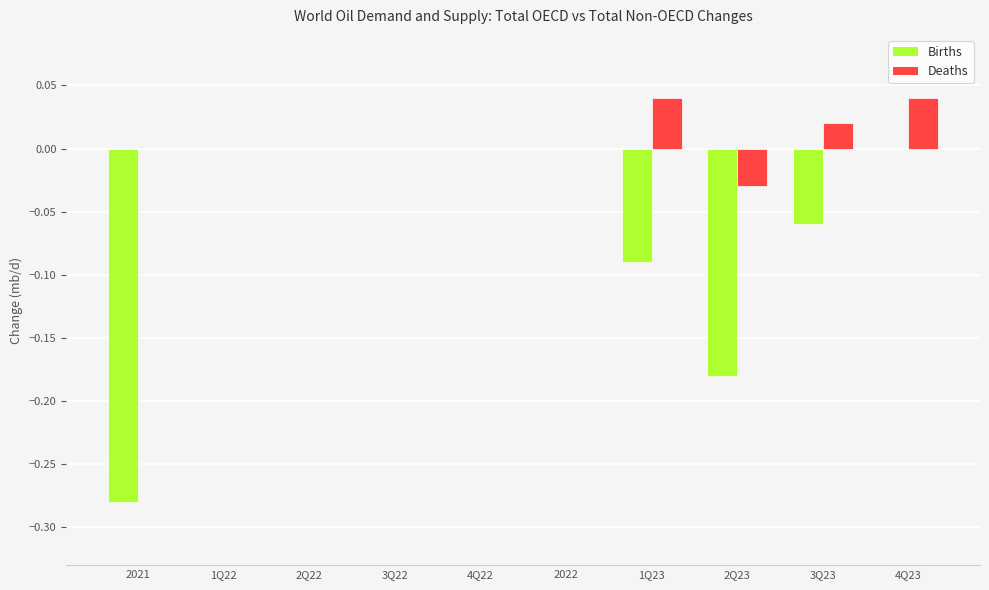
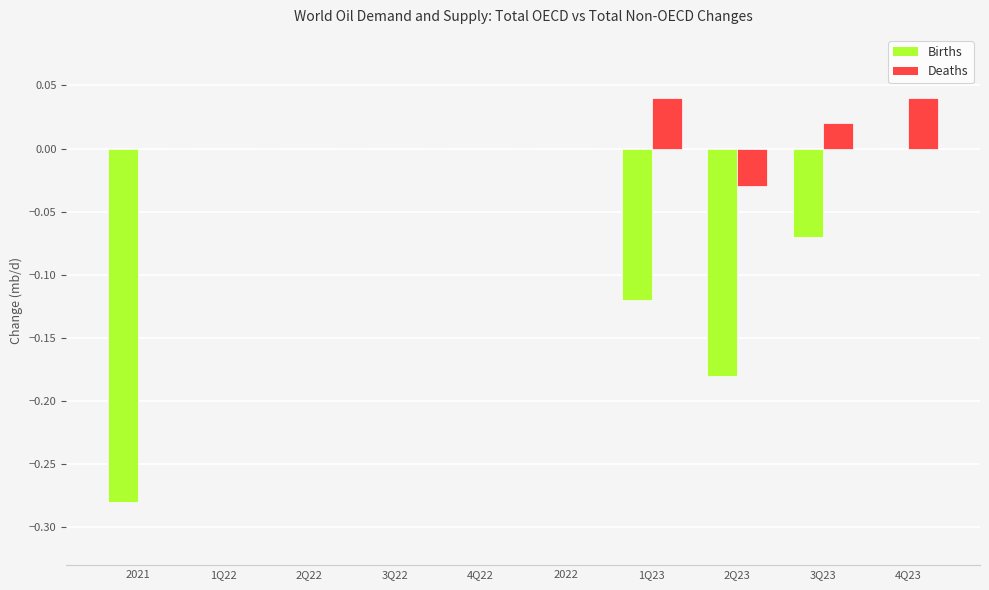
Births, 1Q23: -0.09 -> -0.12
Births, 3Q23: -0.06 -> -0.07
